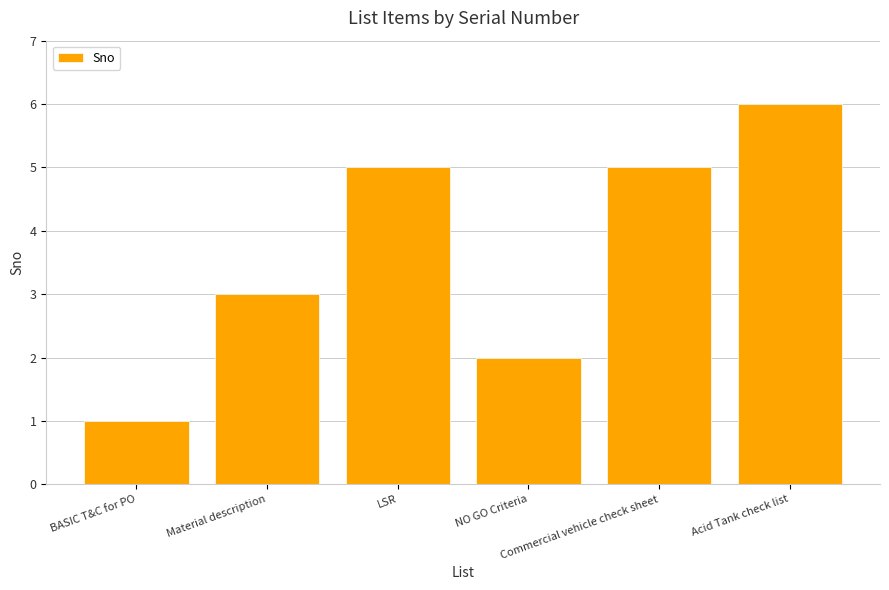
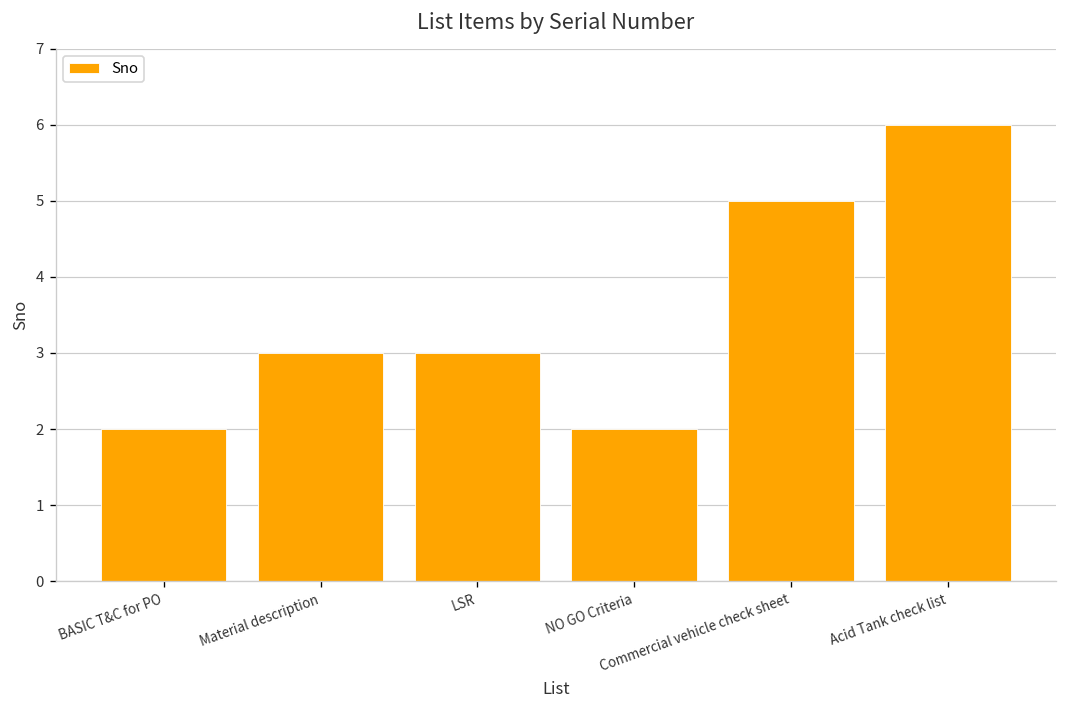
BASIC T&C for PO: 1 -> 2
LSR: 5 -> 3
